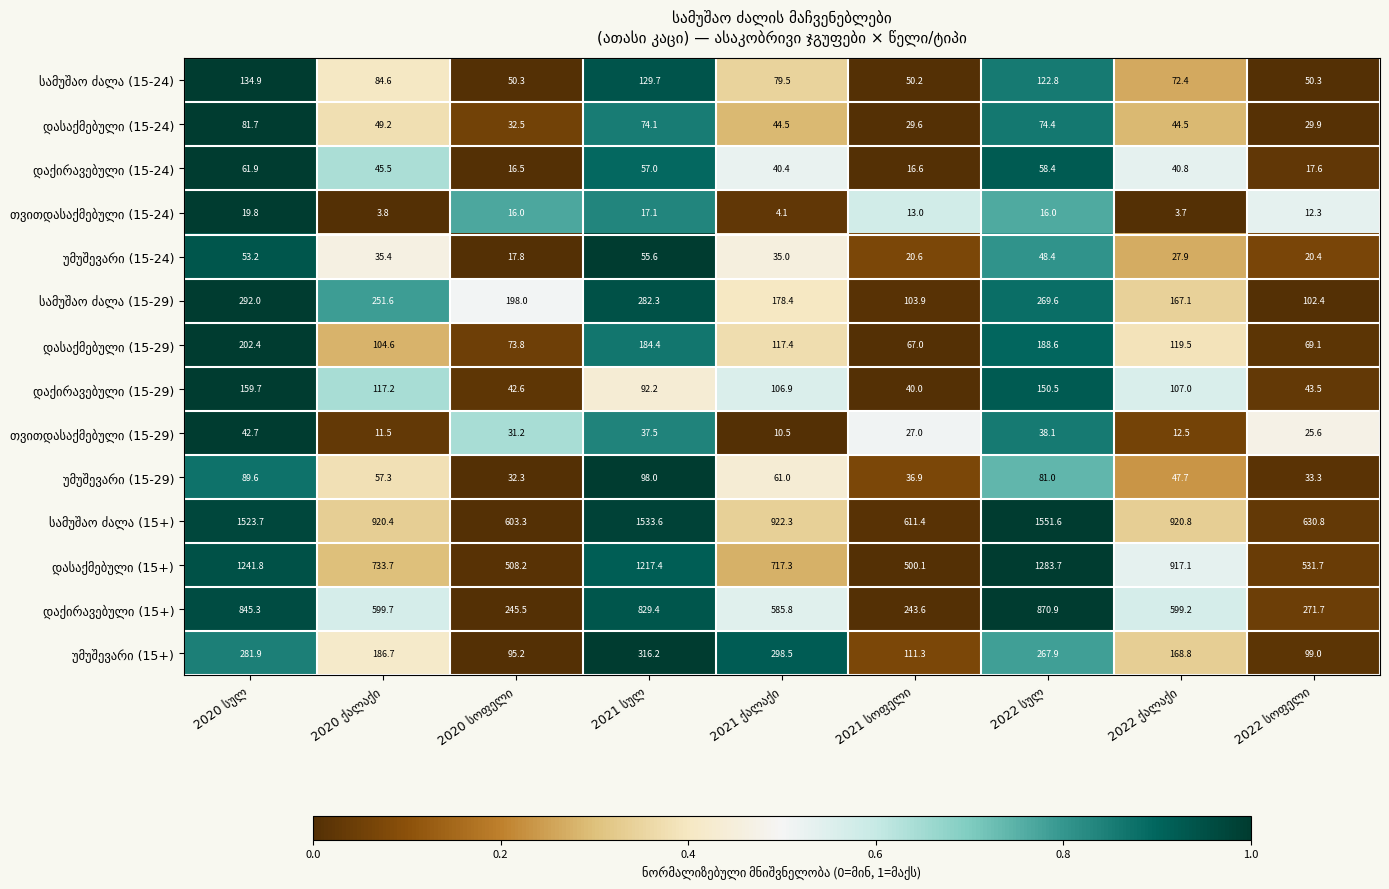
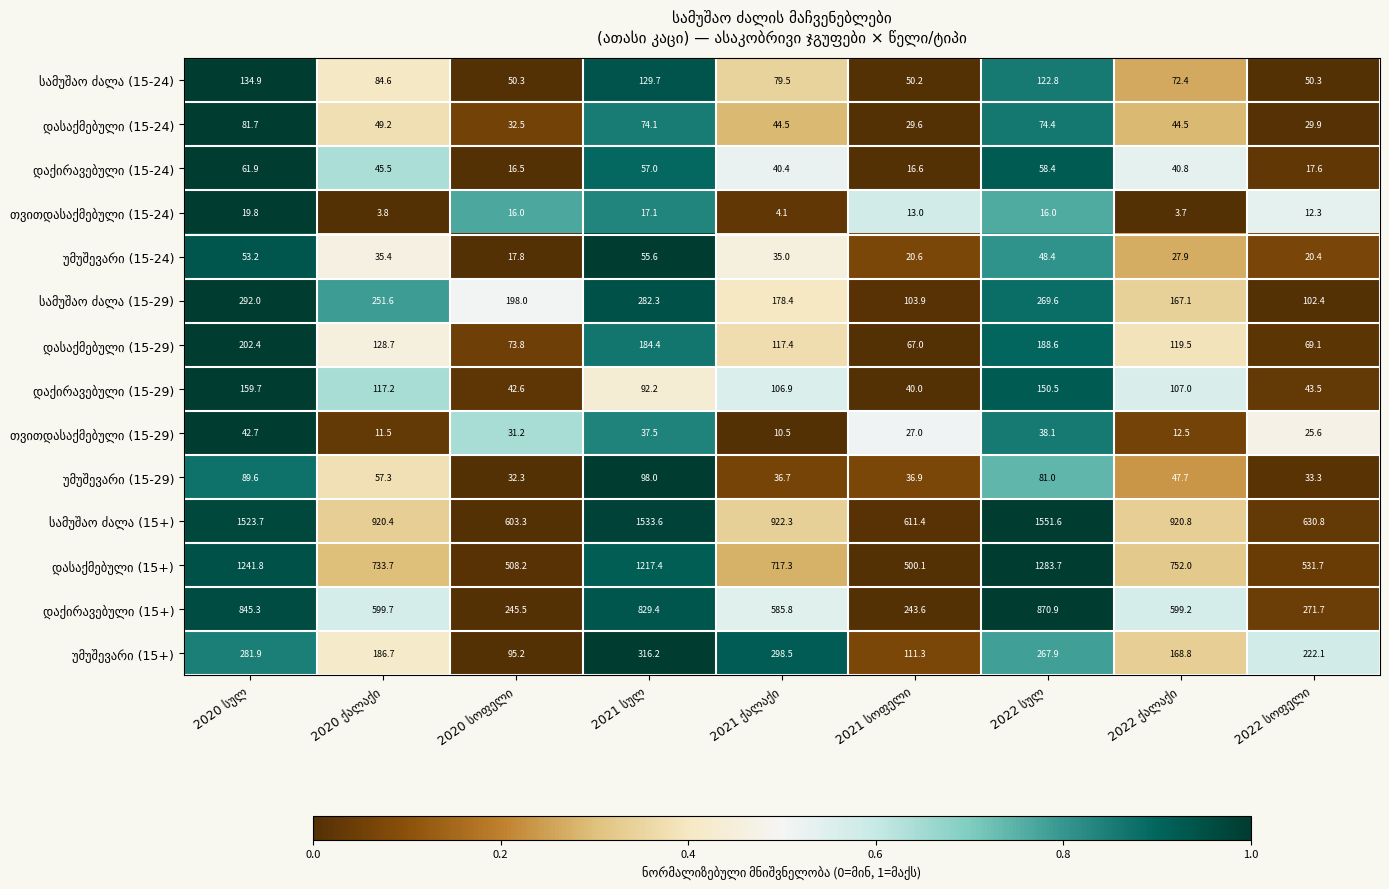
დასაქმებული (15-29), 2020 ქალაქი: 104.6 -> 128.7
უმუშევარი (15-29), 2021 ქალაქი: 61.0 -> 36.7
დასაქმებული (15+), 2022 ქალაქი: 917.1 -> 752.0
უმუშევარი (15+), 2022 სოფელი: 99.0 -> 222.1
